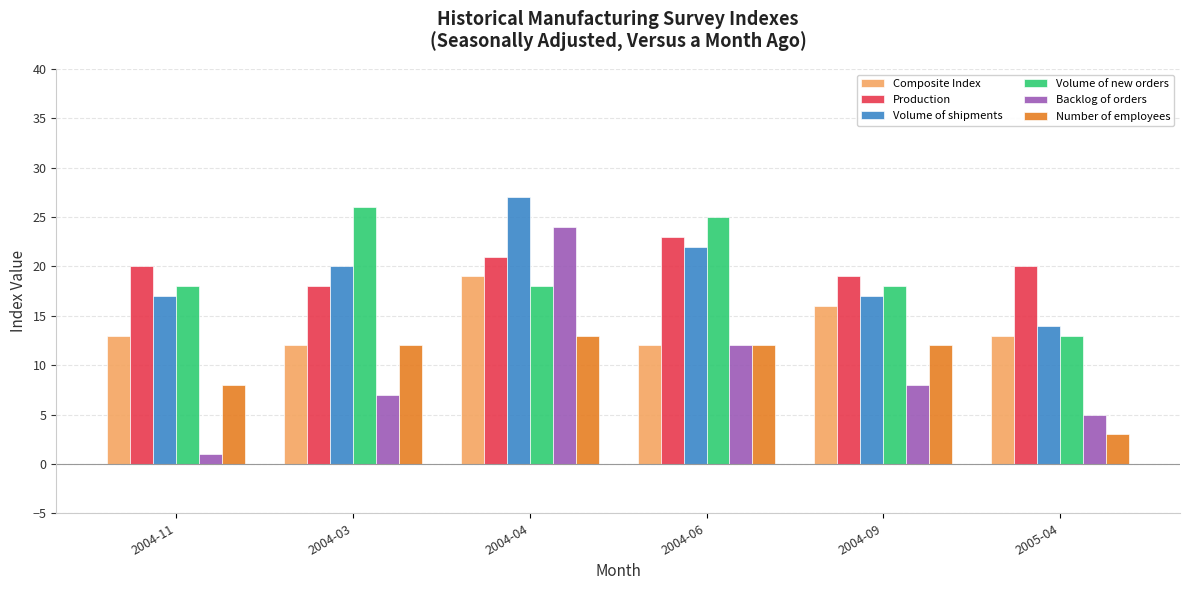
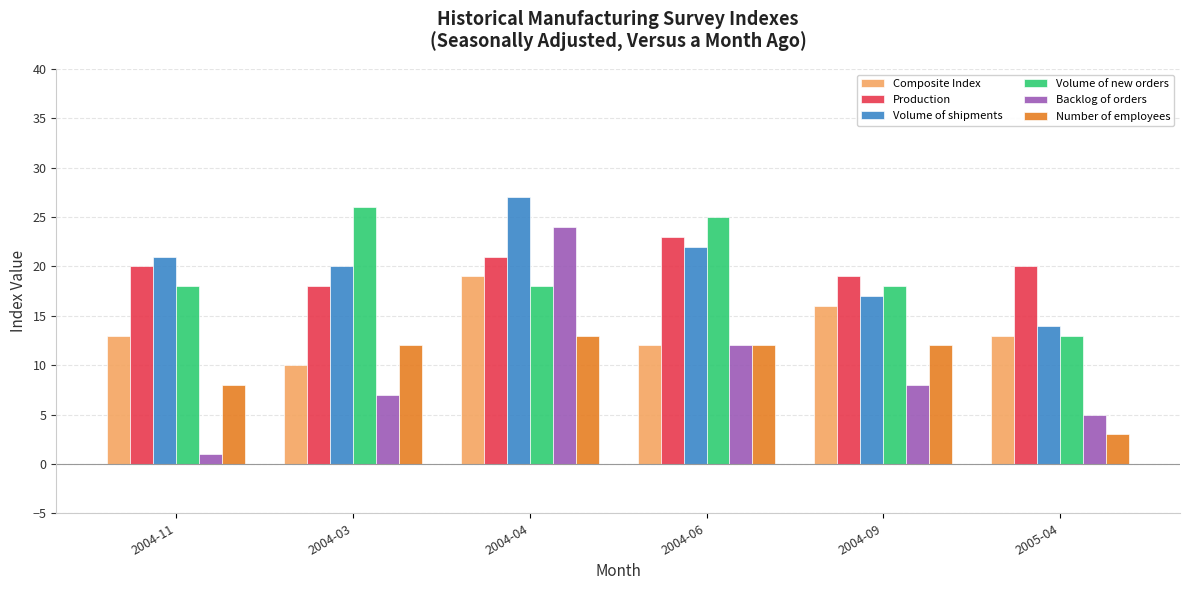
Volume of shipments, 2004-11: 17 -> 21
Composite Index, 2004-03: 12 -> 10
